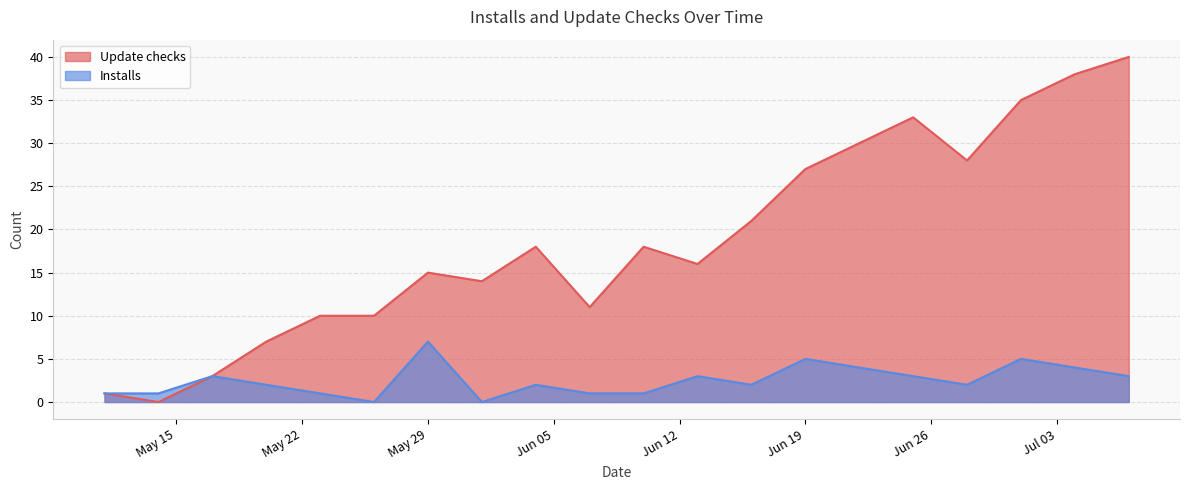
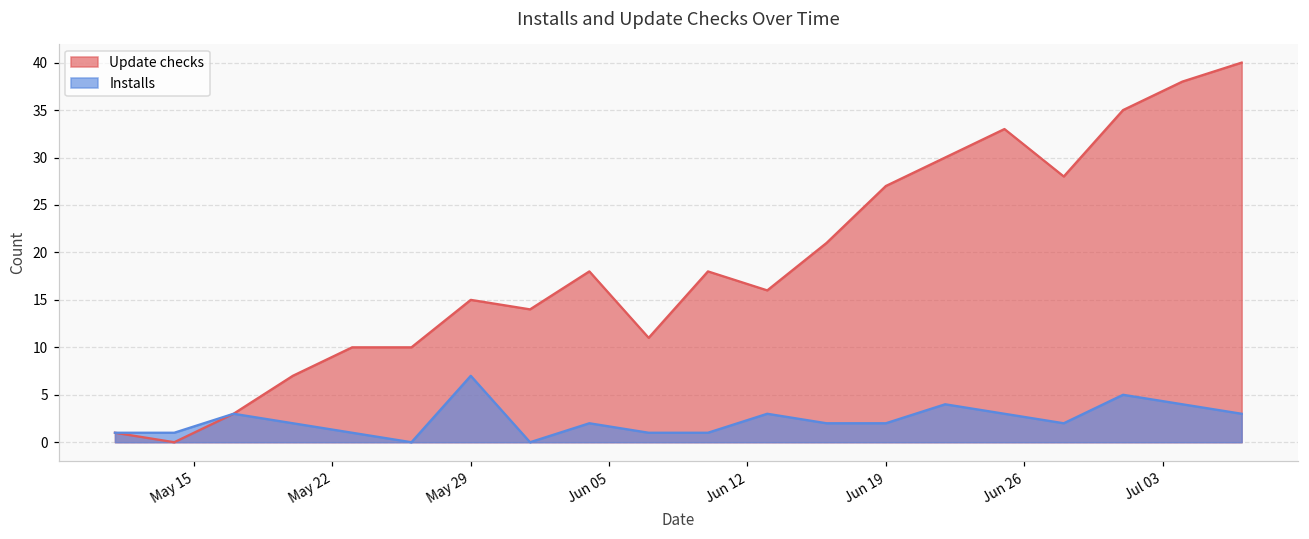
Installs, Jun 19: 5 -> 2
